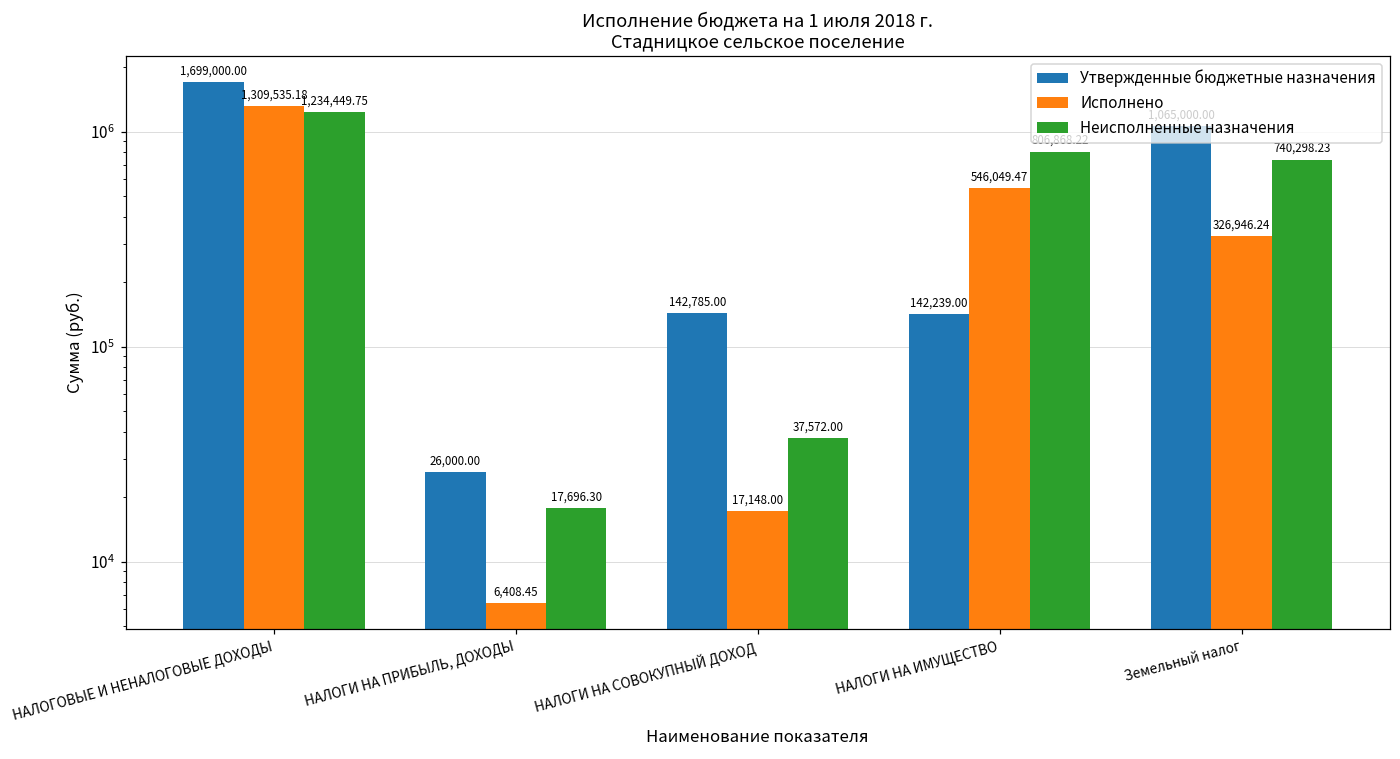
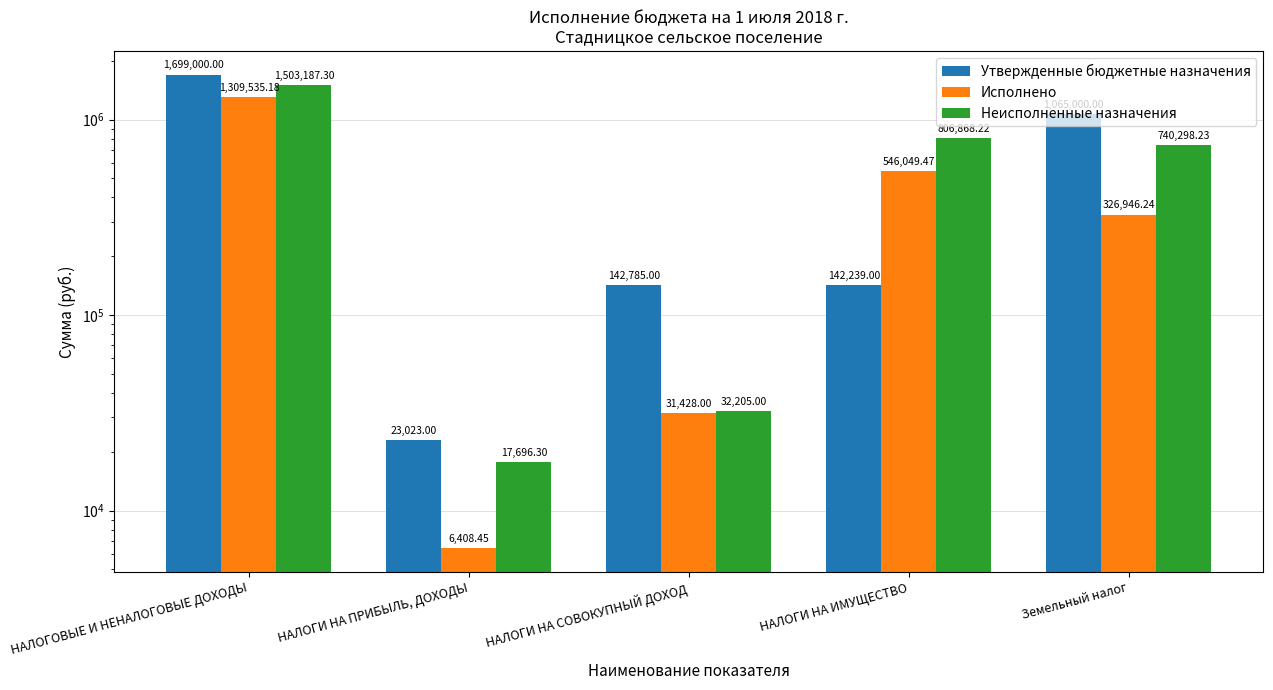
Неисполненные назначения, НАЛОГОВЫЕ И НЕНАЛОГОВЫЕ ДОХОДЫ: 1,234,449.75 -> 1,503,187.30
Утвержденные бюджетные назначения, НАЛОГИ НА ПРИБЫЛЬ, ДОХОДЫ: 26,000.00 -> 23,023.00
Исполнено, НАЛОГИ НА СОВОКУПНЫЙ ДОХОД: 17,148.00 -> 31,428.00
Неисполненные назначения, НАЛОГИ НА СОВОКУПНЫЙ ДОХОД: 37,572.00 -> 32,205.00
